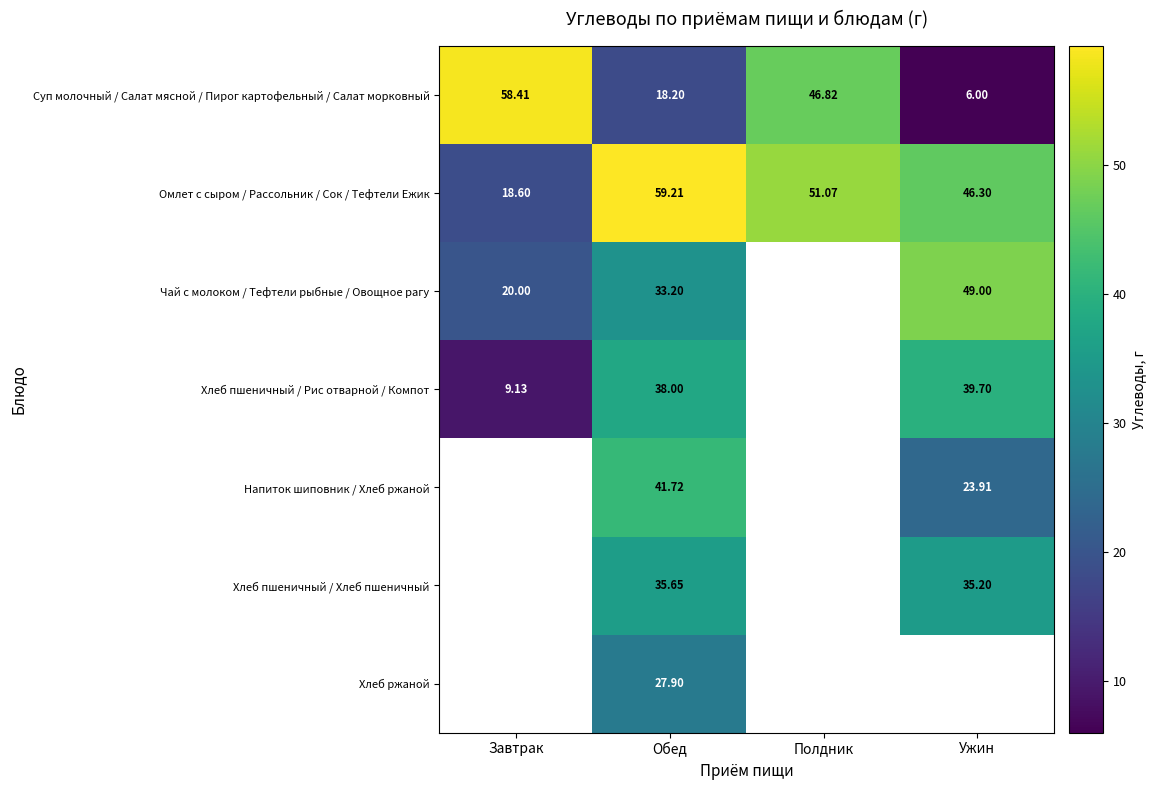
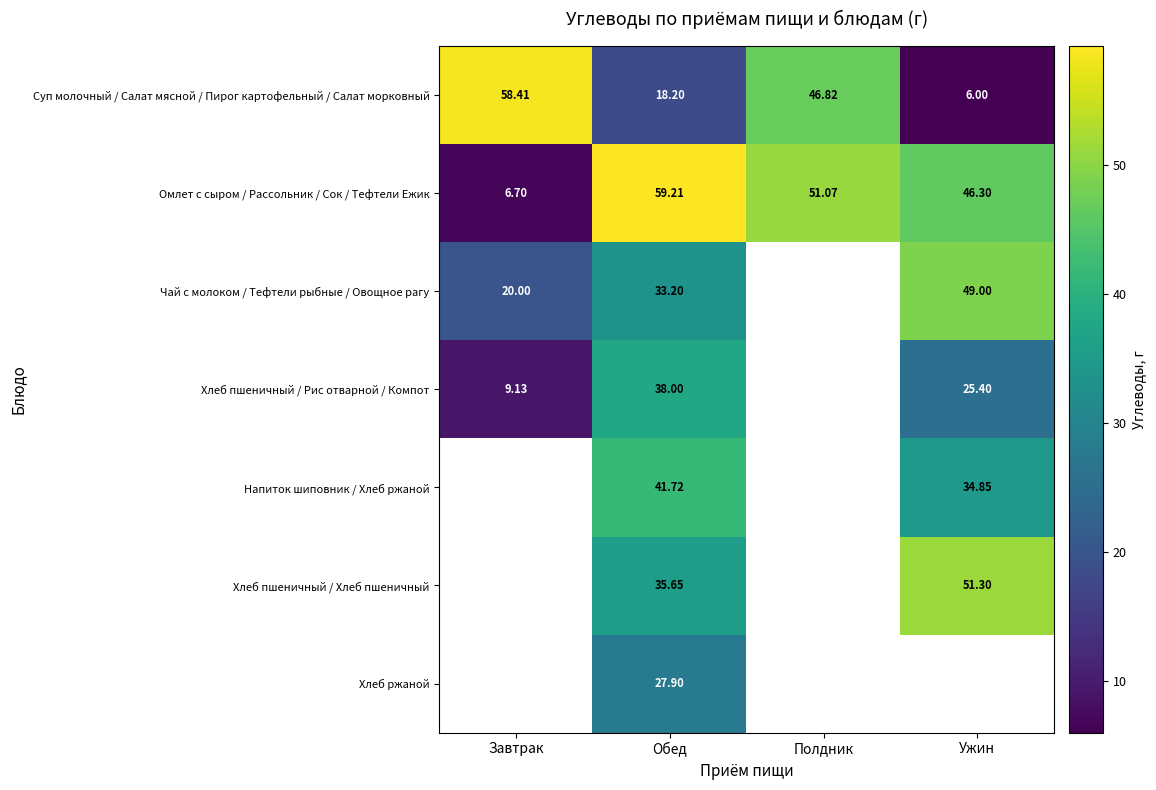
Омлет с сыром / Рассольник / Сок / Тефтели Ежик, Завтрак: 18.60 -> 6.70
Хлеб пшеничный / Рис отварной / Компот, Ужин: 39.70 -> 25.40
Напиток шиповник / Хлеб ржаной, Ужин: 23.91 -> 34.85
Хлеб пшеничный / Хлеб пшеничный, Ужин: 35.20 -> 51.30
